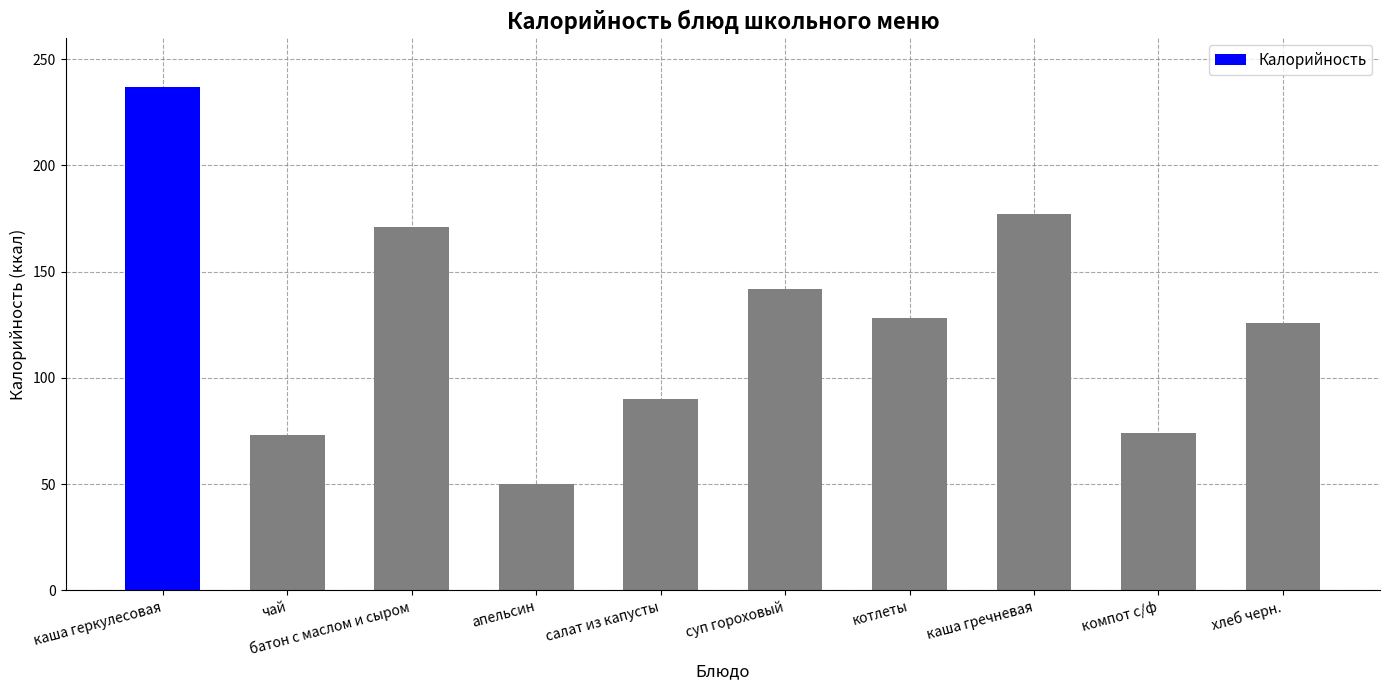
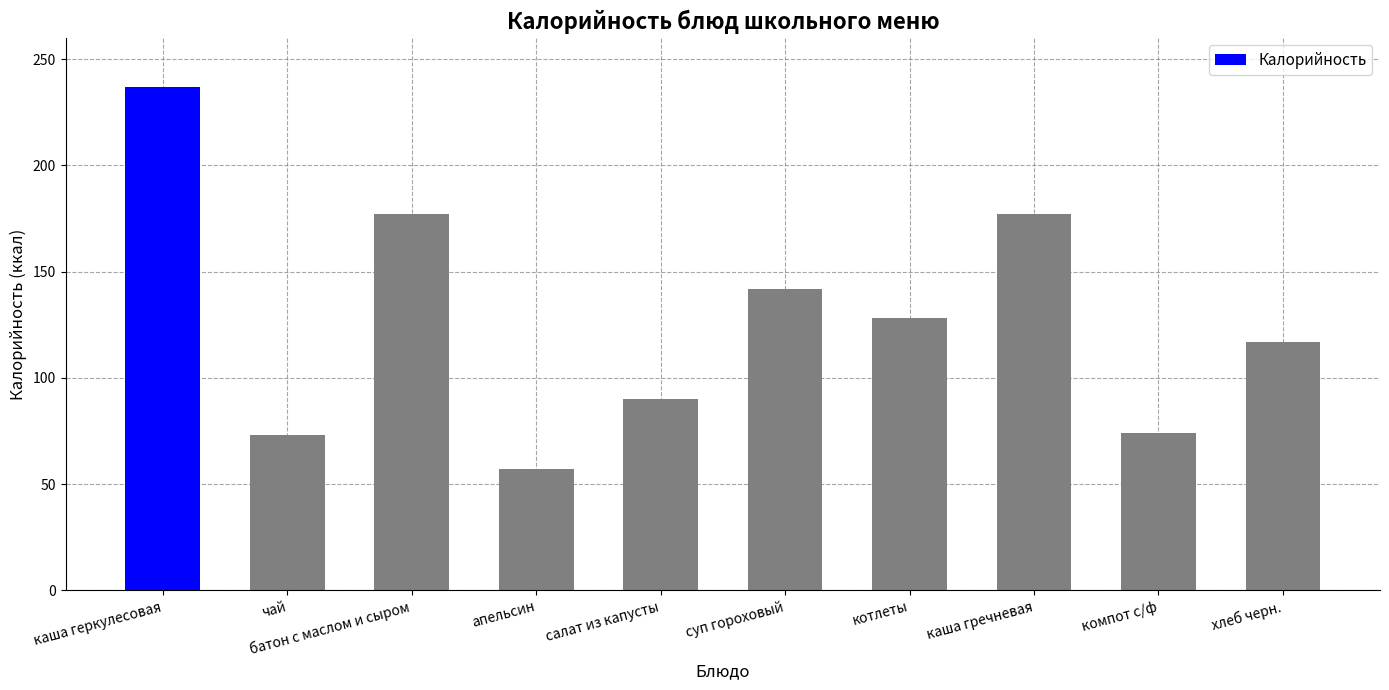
батон с маслом и сыром: 171 -> 177
апельсин: 50 -> 57
хлеб черн.: 126 -> 117
